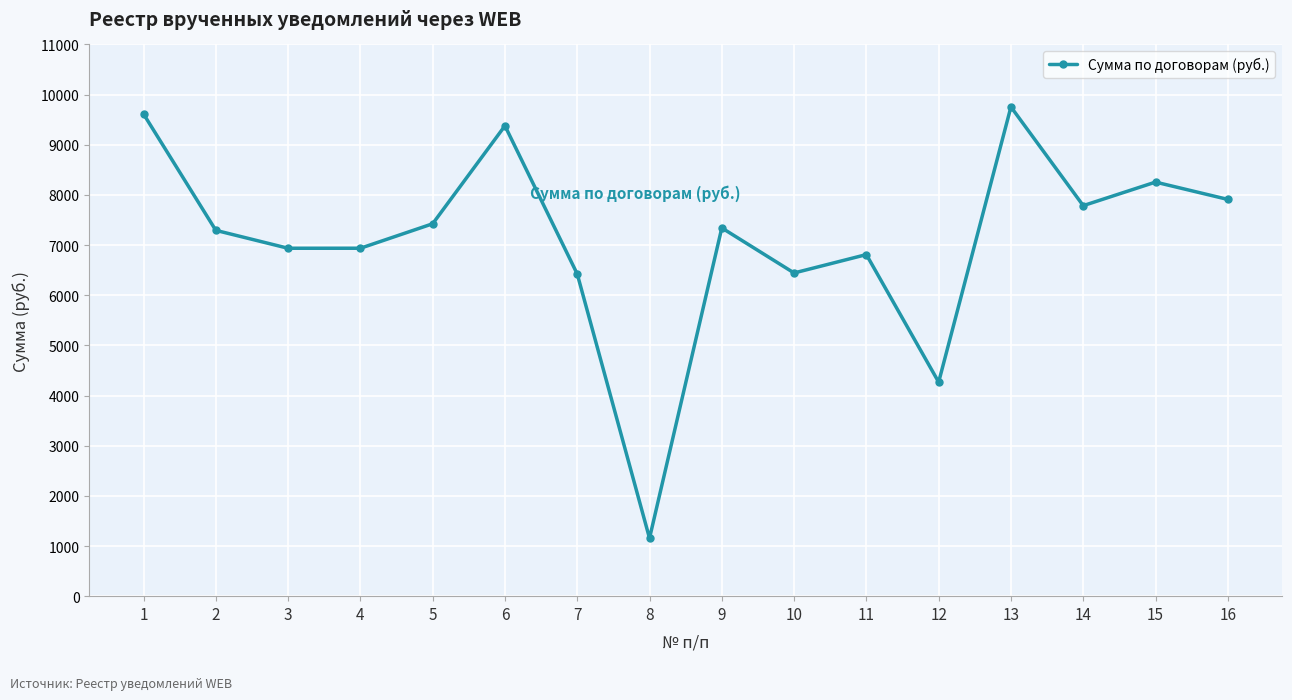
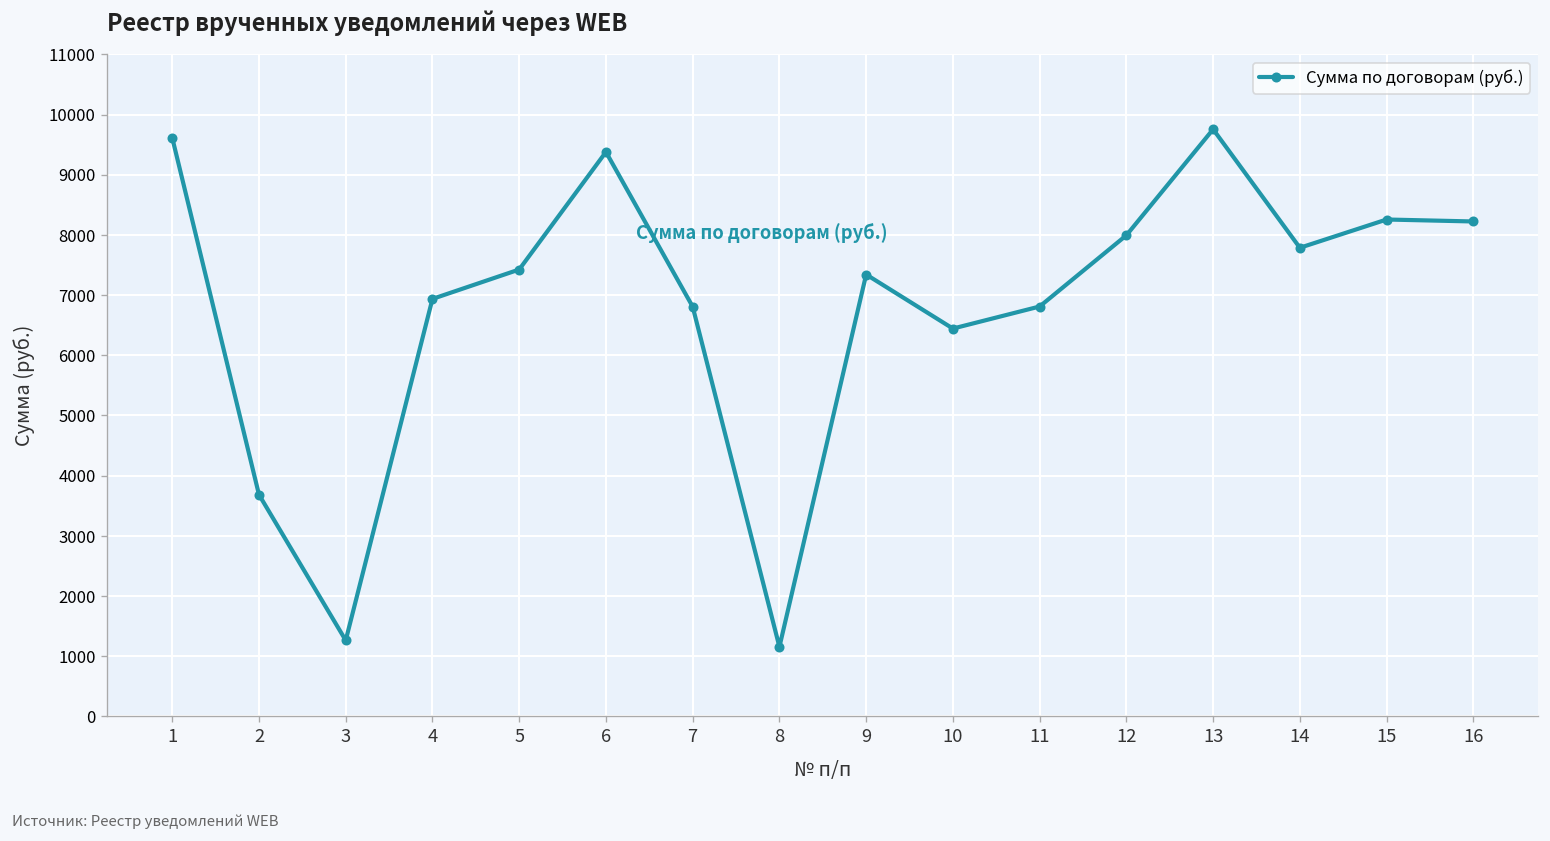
2: 7300 -> 3700
3: 6900 -> 1300
7: 6400 -> 6800
12: 4300 -> 8000
16: 7900 -> 8200
